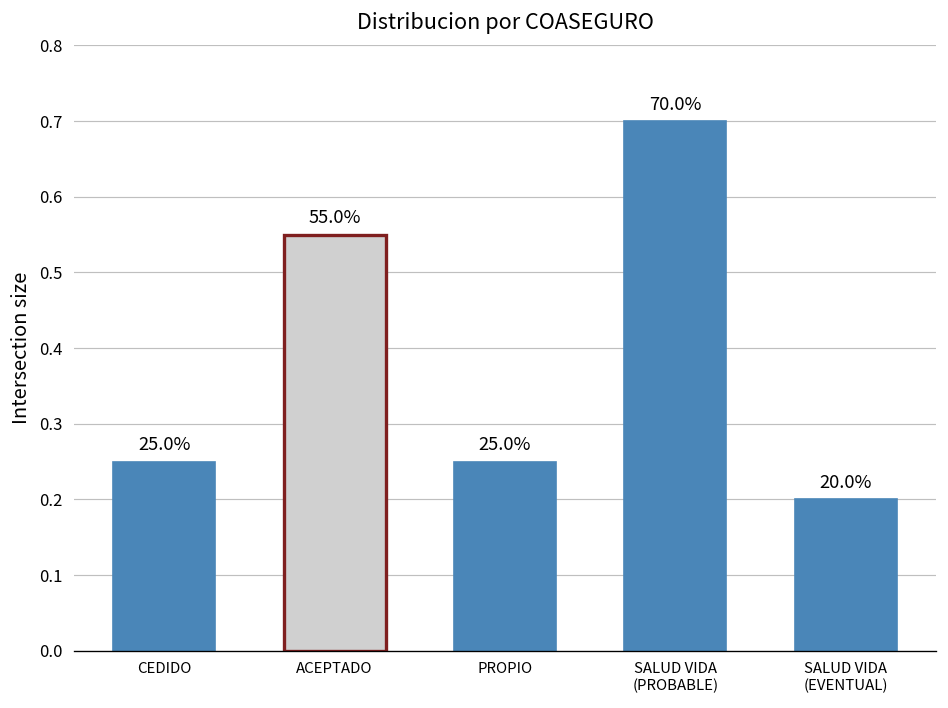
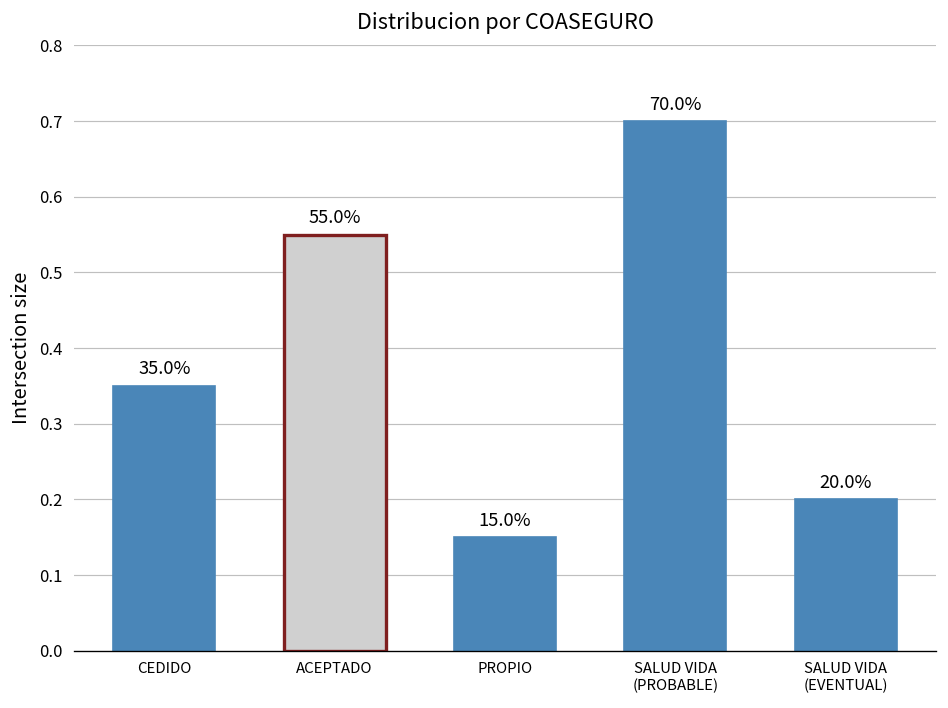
CEDIDO: 25.0% -> 35.0%
PROPIO: 25.0% -> 15.0%
